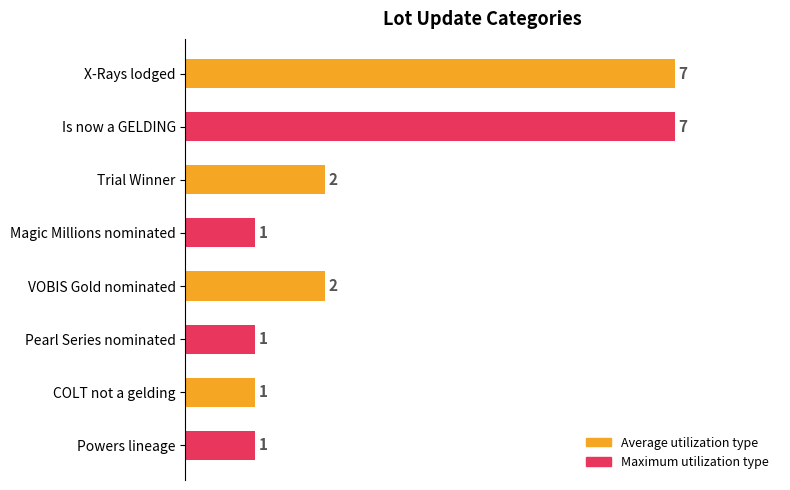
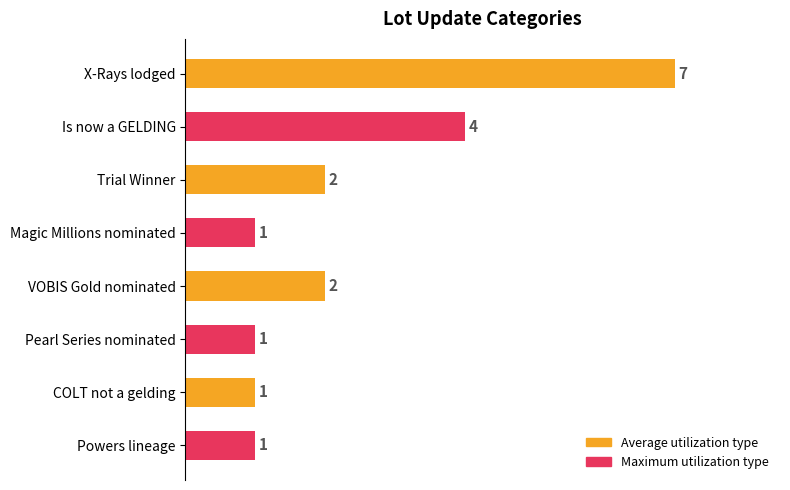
Is now a GELDING: 7 -> 4
